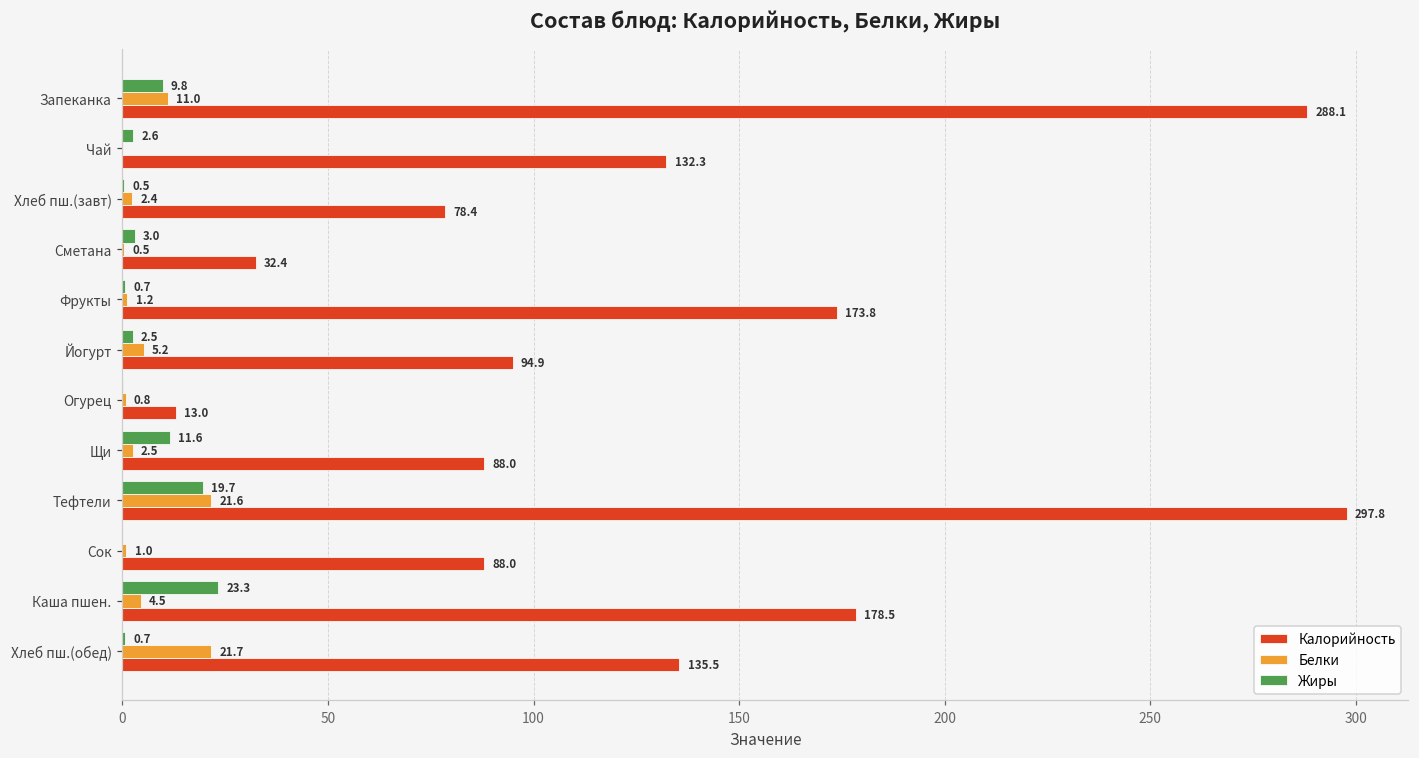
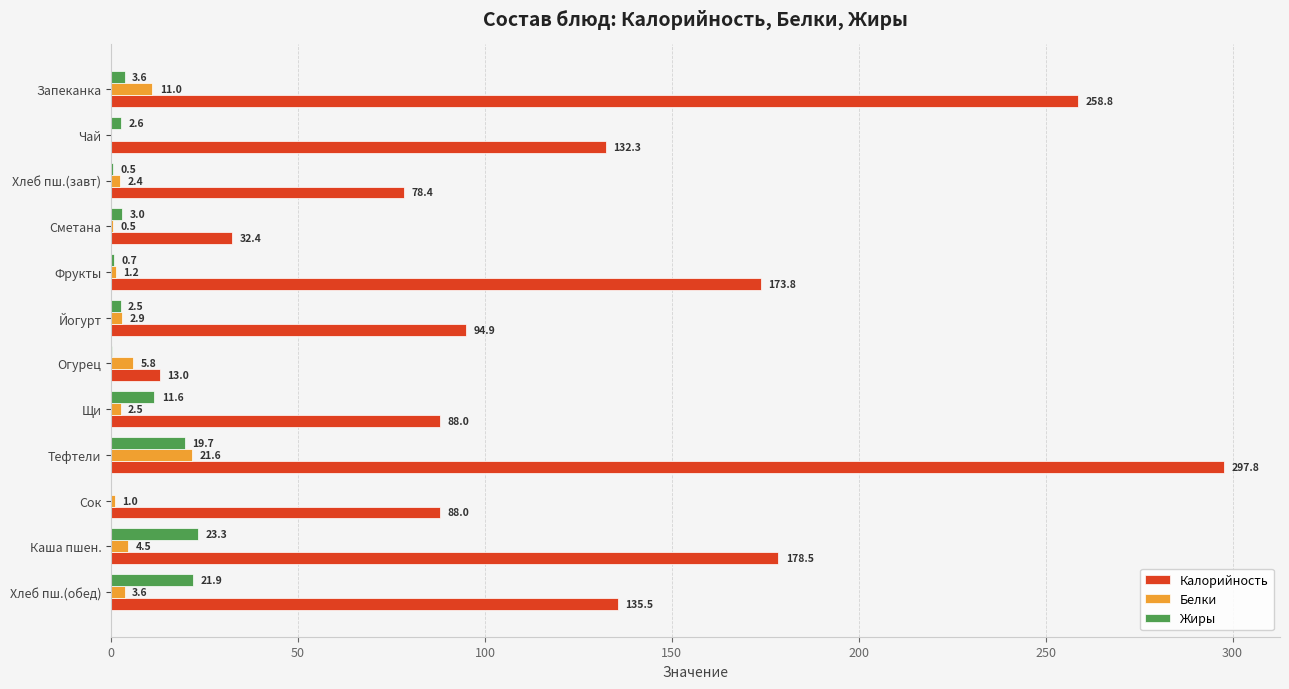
Жиры, Запеканка: 9.8 -> 3.6
Калорийность, Запеканка: 288.1 -> 258.8
Белки, Йогурт: 5.2 -> 2.9
Белки, Огурец: 0.8 -> 5.8
Жиры, Хлеб пш.(обед): 0.7 -> 21.9
Белки, Хлеб пш.(обед): 21.7 -> 3.6
